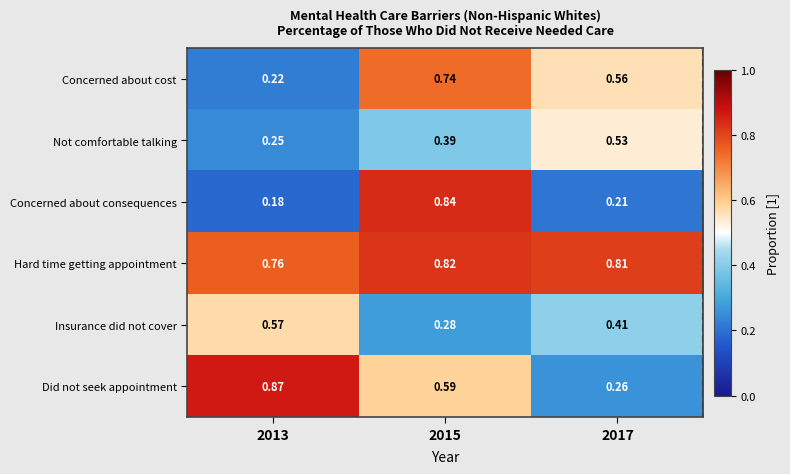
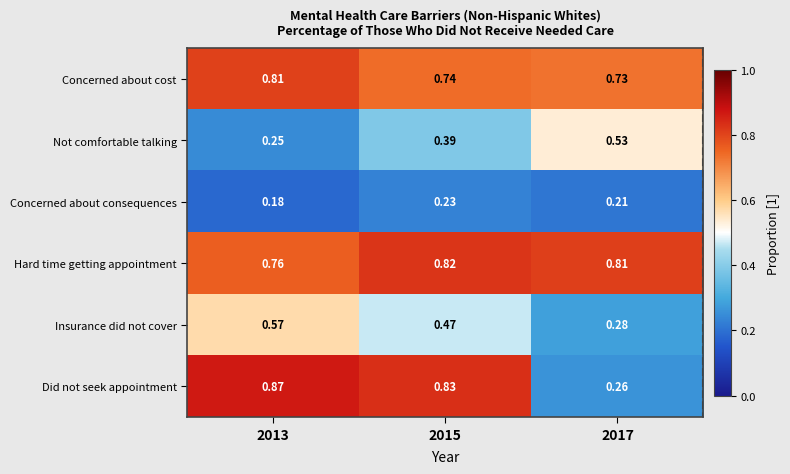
Concerned about cost, 2013: 0.22 -> 0.81
Concerned about cost, 2017: 0.56 -> 0.73
Concerned about consequences, 2015: 0.84 -> 0.23
Insurance did not cover, 2015: 0.28 -> 0.47
Insurance did not cover, 2017: 0.41 -> 0.28
Did not seek appointment, 2015: 0.59 -> 0.83
